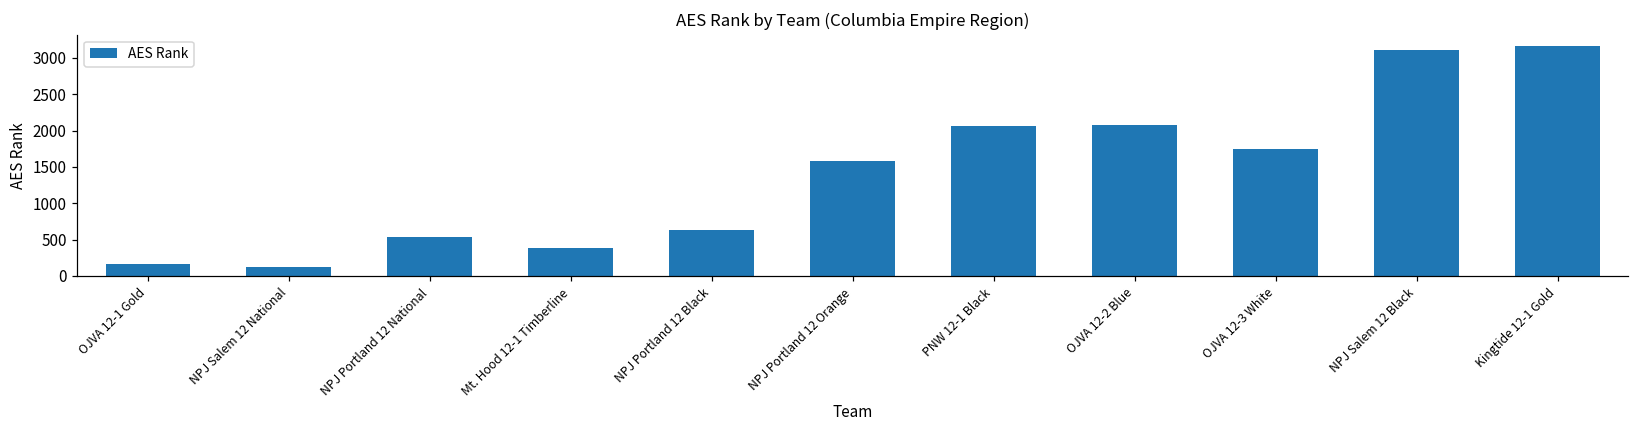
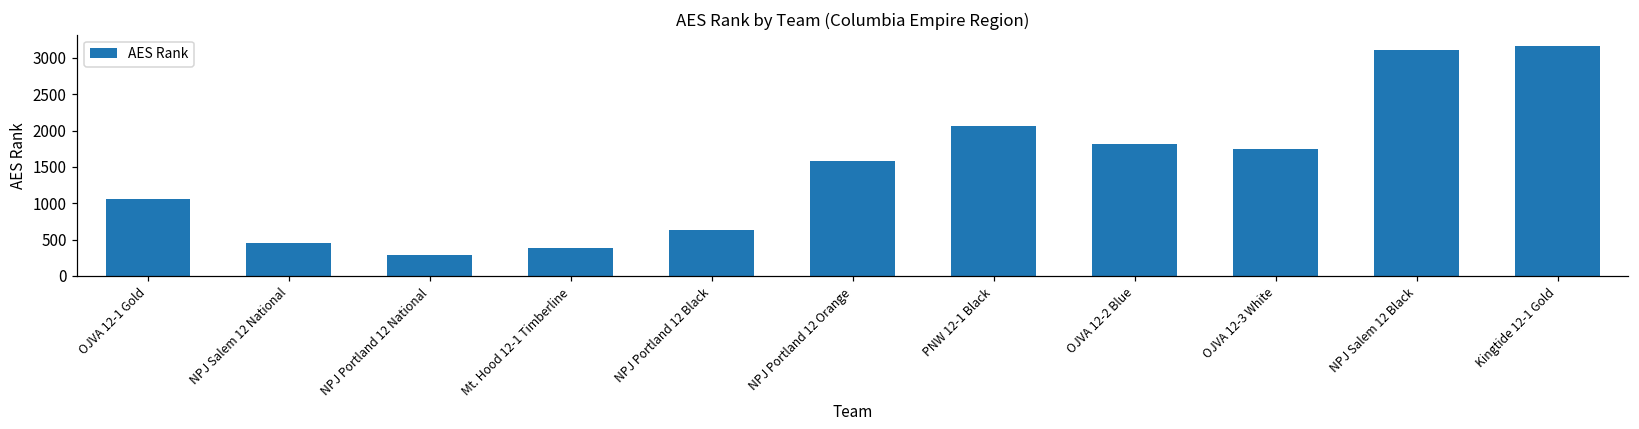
OJVA 12-1 Gold: 200 -> 1100
NPJ Salem 12 National: 100 -> 500
NPJ Portland 12 National: 500 -> 300
OJVA 12-2 Blue: 2100 -> 1800
